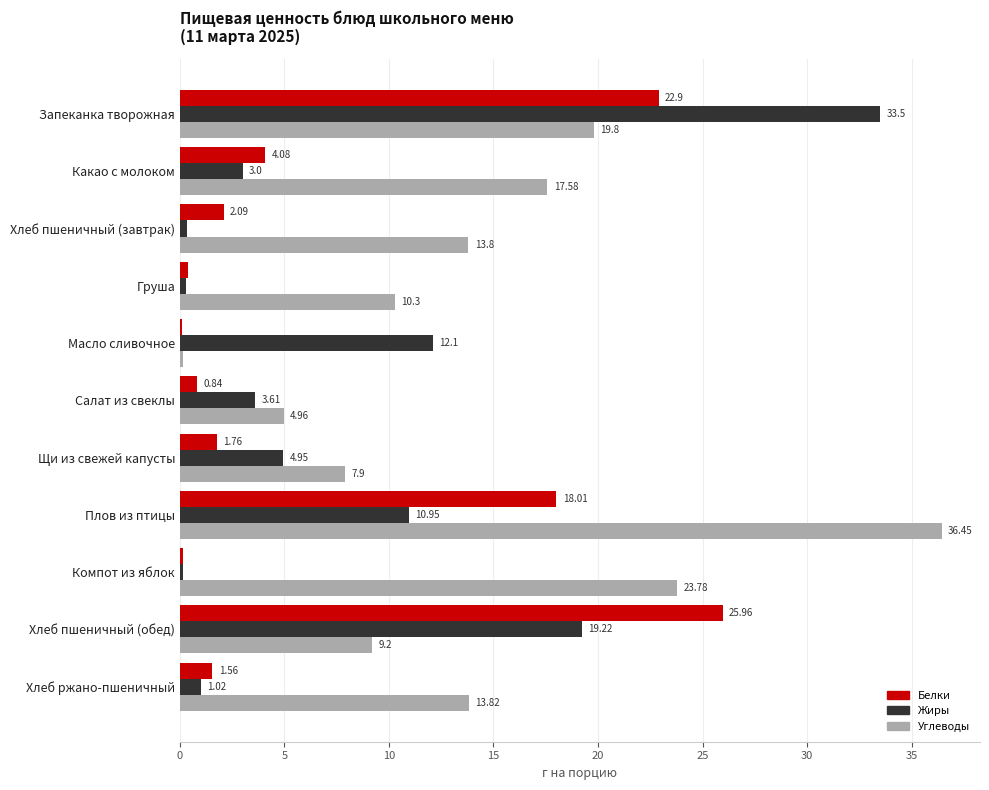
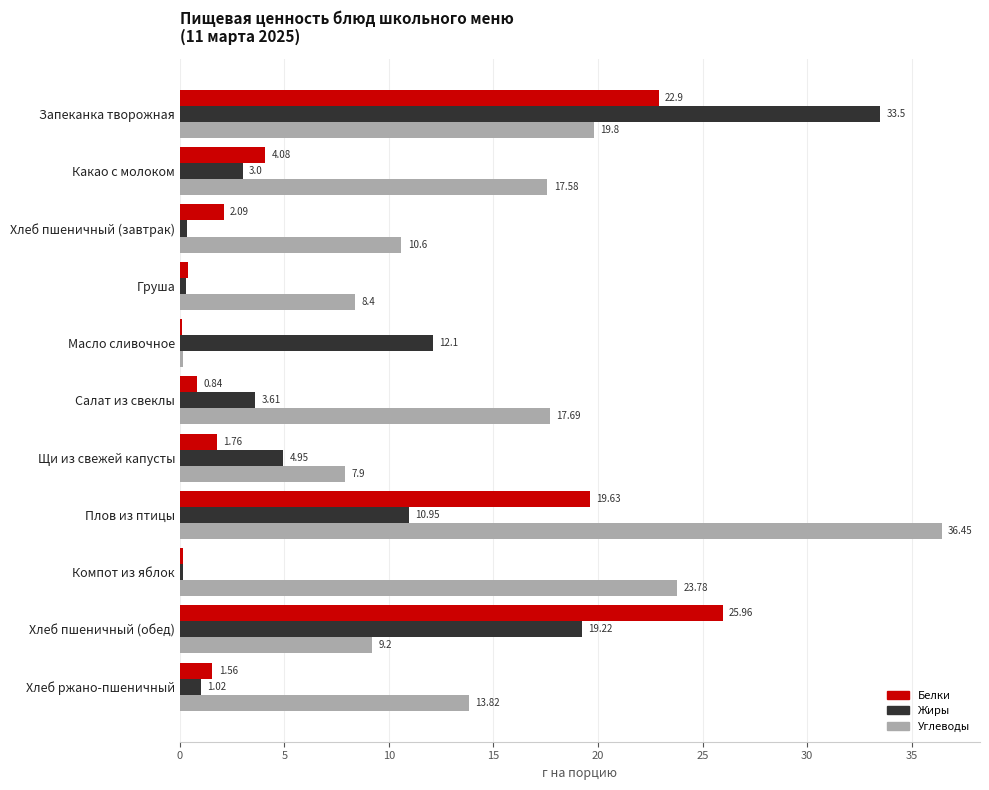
Углеводы, Хлеб пшеничный (завтрак): 13.8 -> 10.6
Углеводы, Груша: 10.3 -> 8.4
Углеводы, Салат из свеклы: 4.96 -> 17.69
Белки, Плов из птицы: 18.01 -> 19.63
